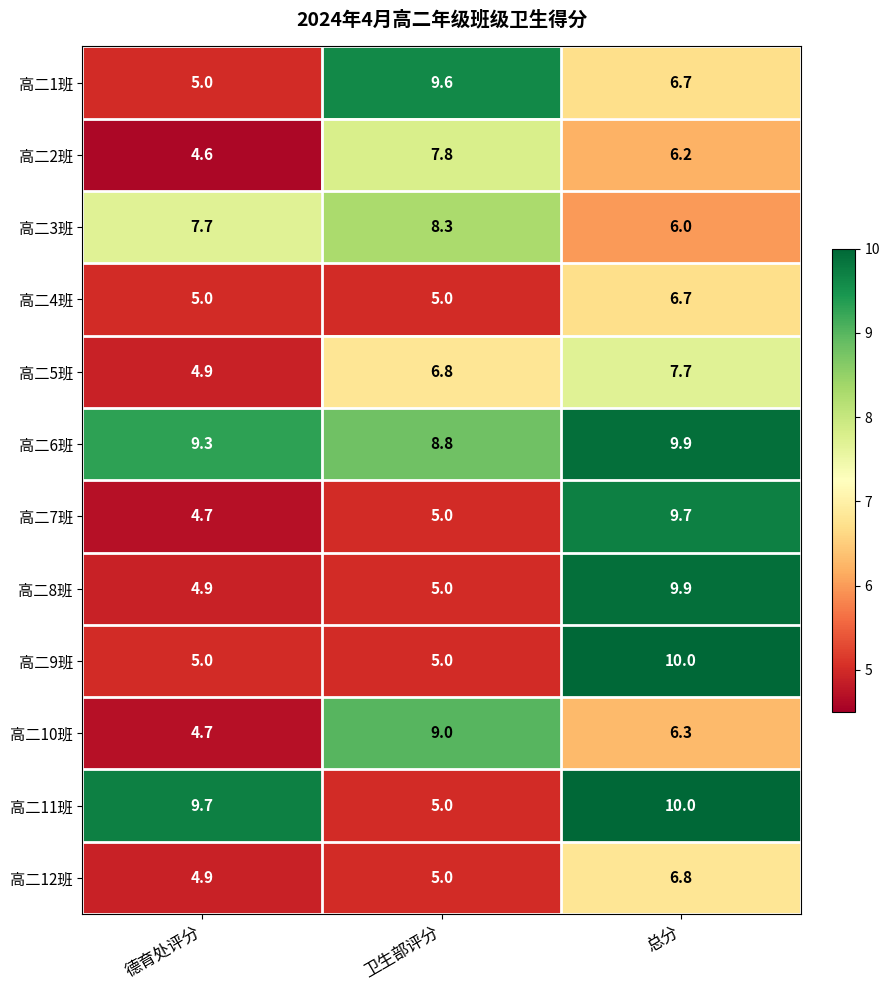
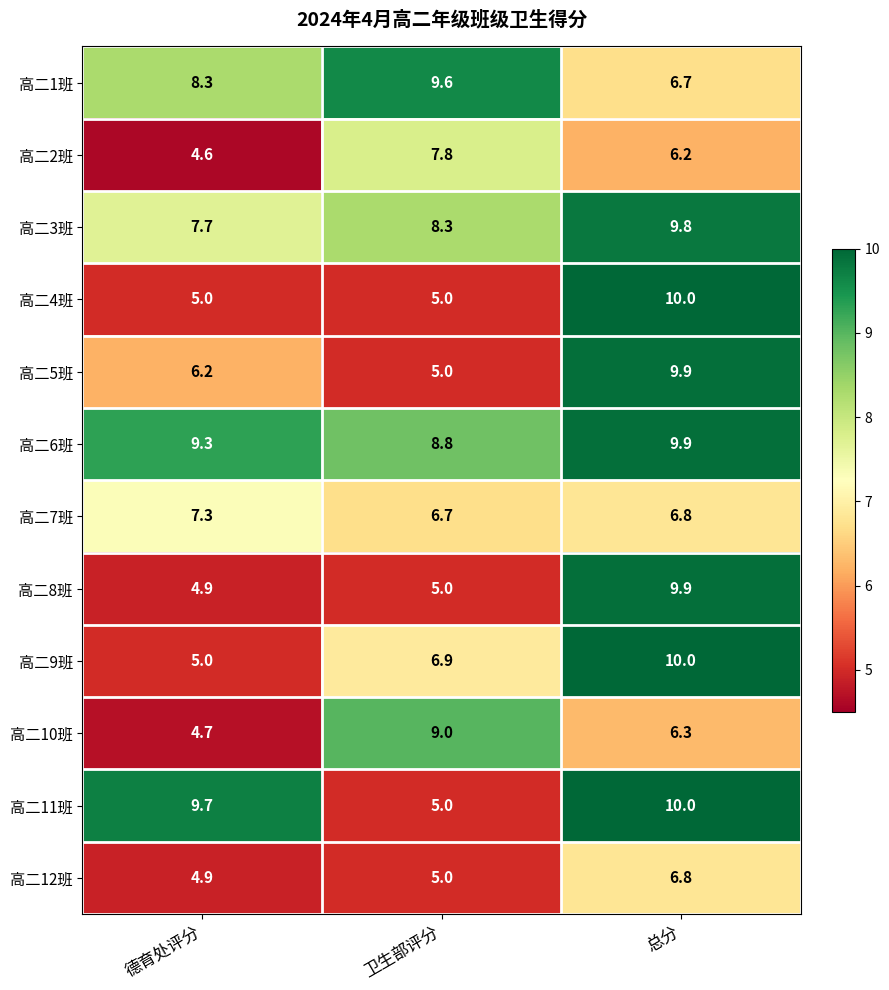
高二1班, 德育处评分: 5.0 -> 8.3
高二3班, 总分: 6.0 -> 9.8
高二4班, 总分: 6.7 -> 10.0
高二5班, 德育处评分: 4.9 -> 6.2
高二5班, 卫生部评分: 6.8 -> 5.0
高二5班, 总分: 7.7 -> 9.9
高二7班, 德育处评分: 4.7 -> 7.3
高二7班, 卫生部评分: 5.0 -> 6.7
高二7班, 总分: 9.7 -> 6.8
高二9班, 卫生部评分: 5.0 -> 6.9
